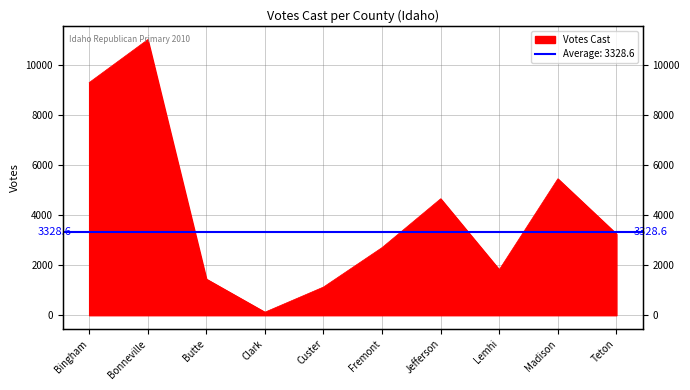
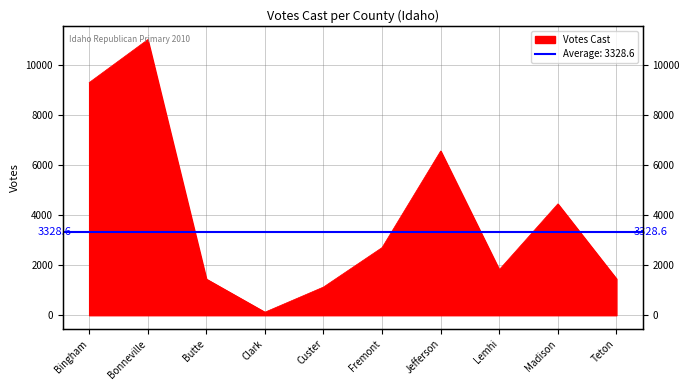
Jefferson: 4700 -> 6600
Madison: 5500 -> 4500
Teton: 3200 -> 1500
